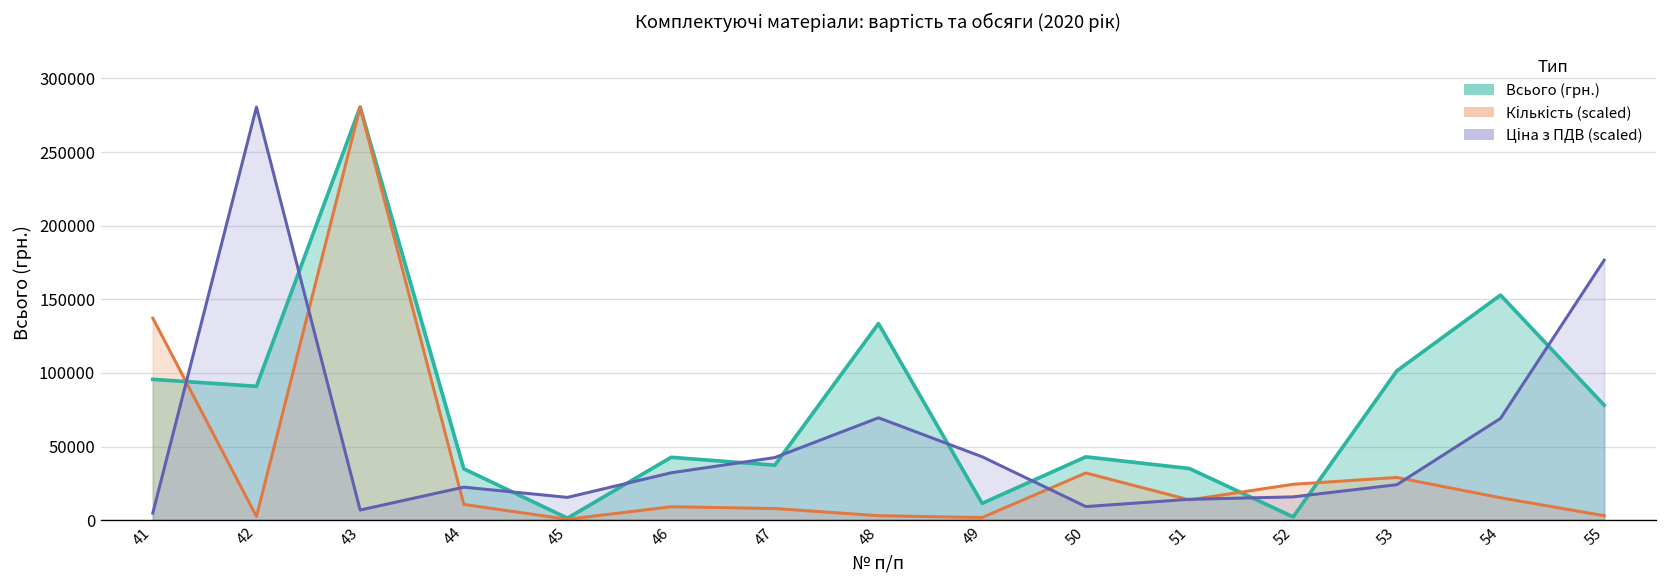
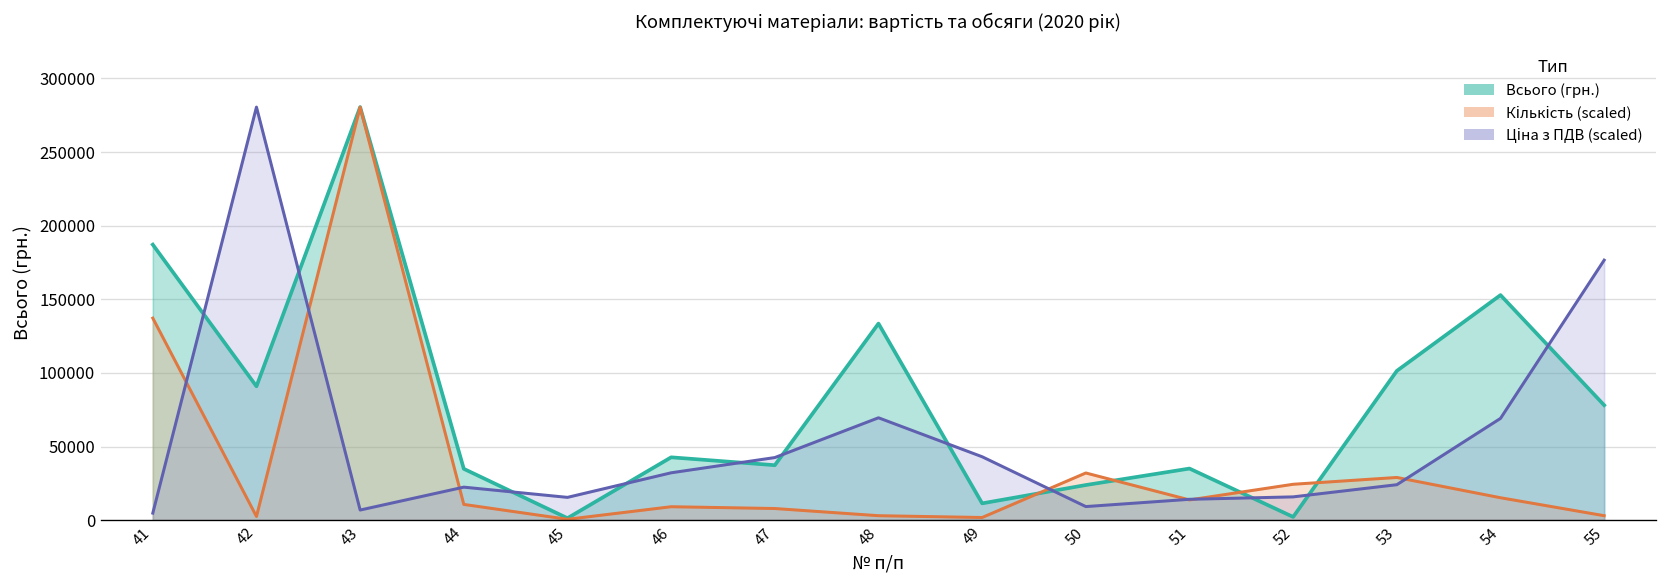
Всього (грн.), 41: 96000 -> 187000
Всього (грн.), 50: 43000 -> 24000
